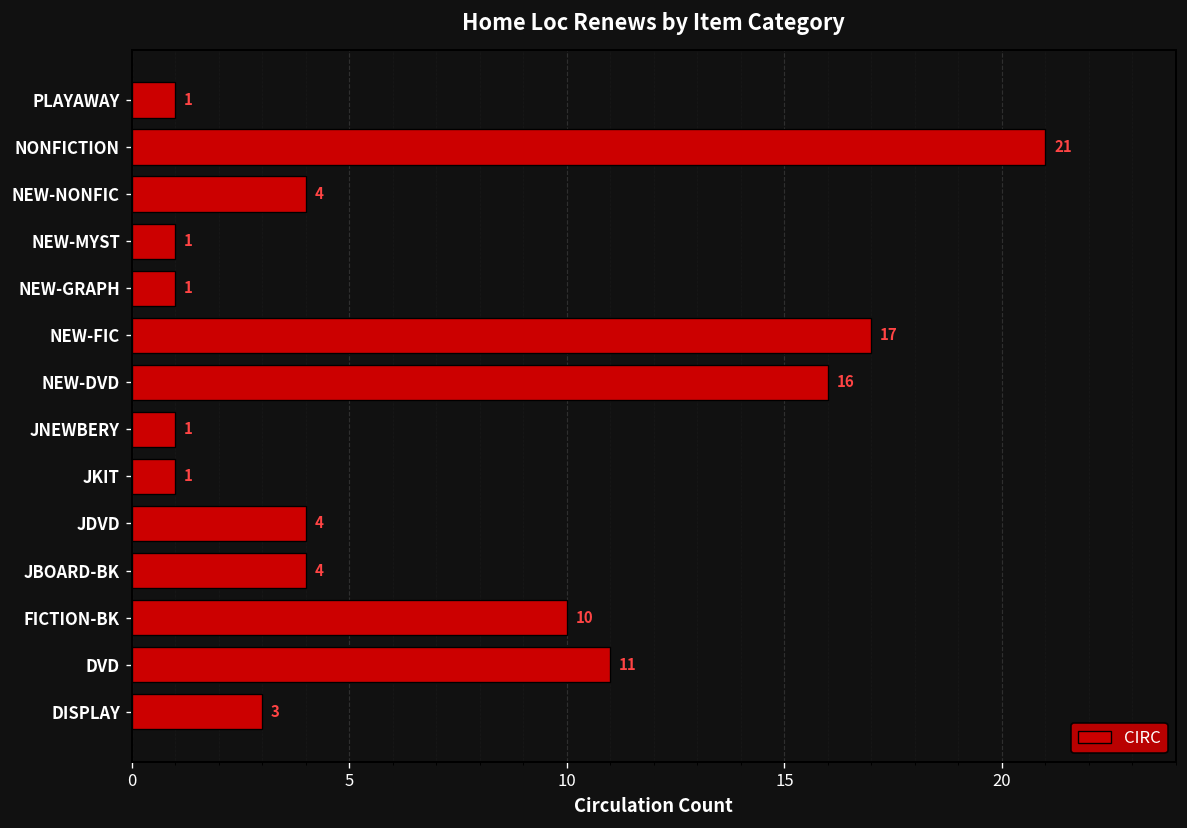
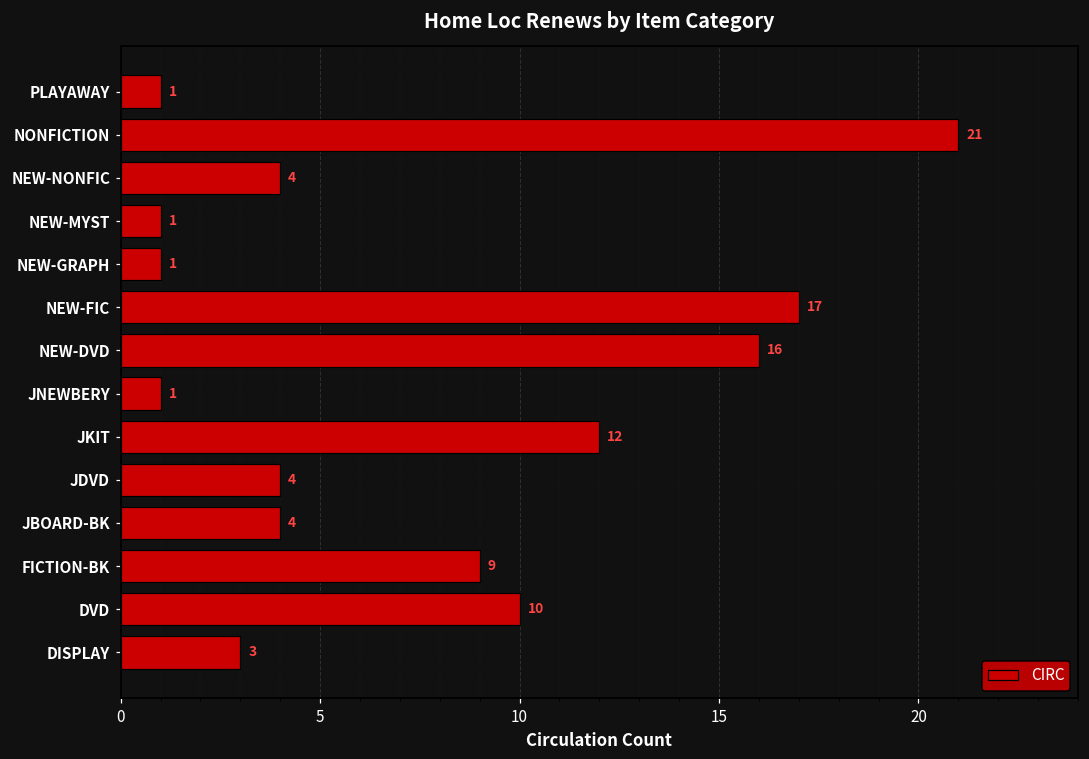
JKIT: 1 -> 12
FICTION-BK: 10 -> 9
DVD: 11 -> 10
